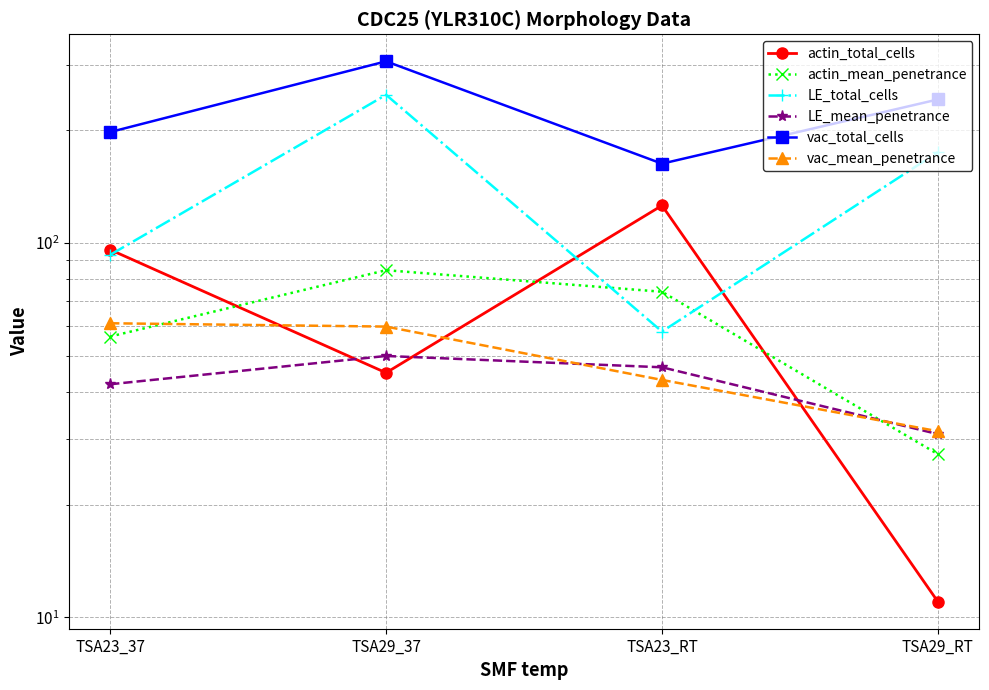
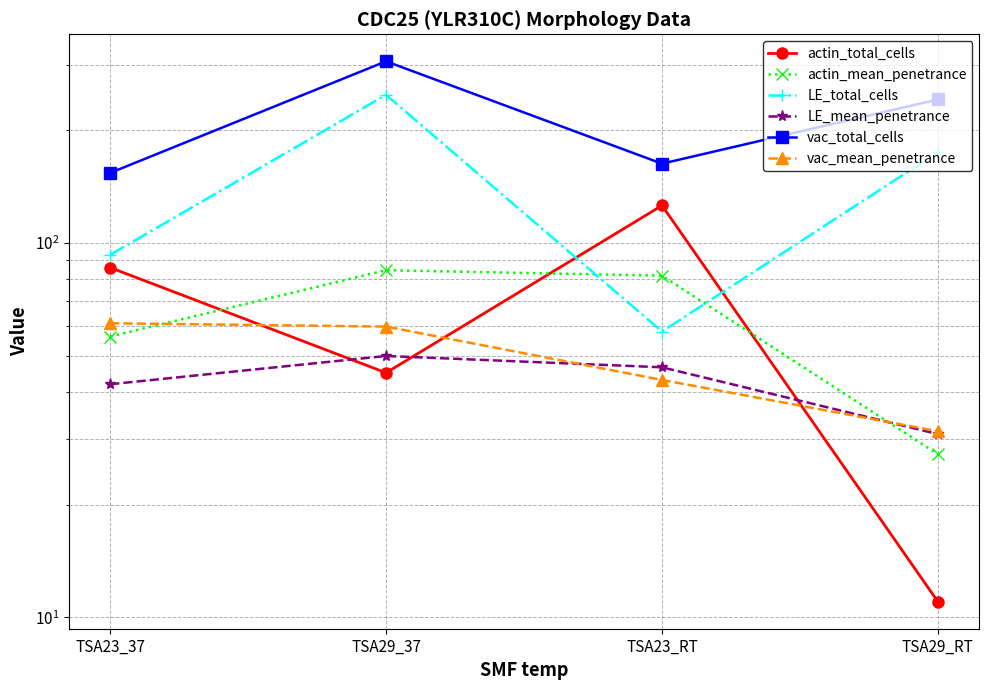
actin_total_cells, TSA23_37: 96 -> 86
vac_total_cells, TSA23_37: 200 -> 154
actin_mean_penetrance, TSA23_RT: 74 -> 82
